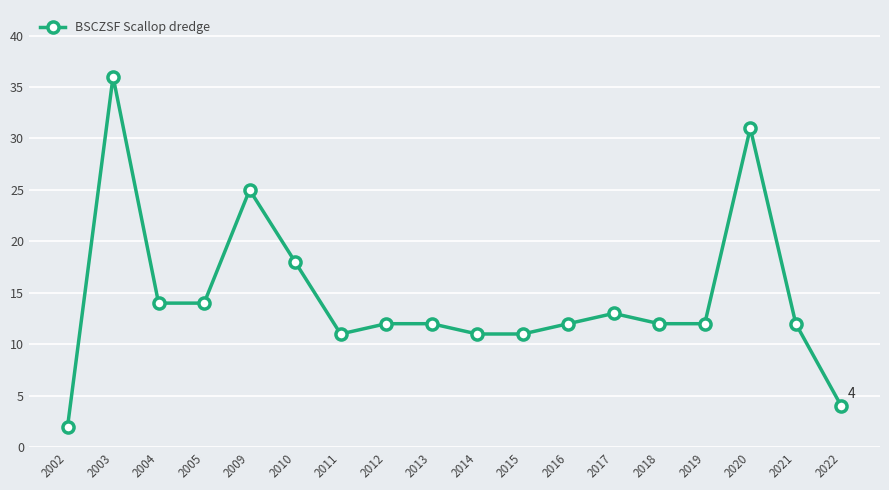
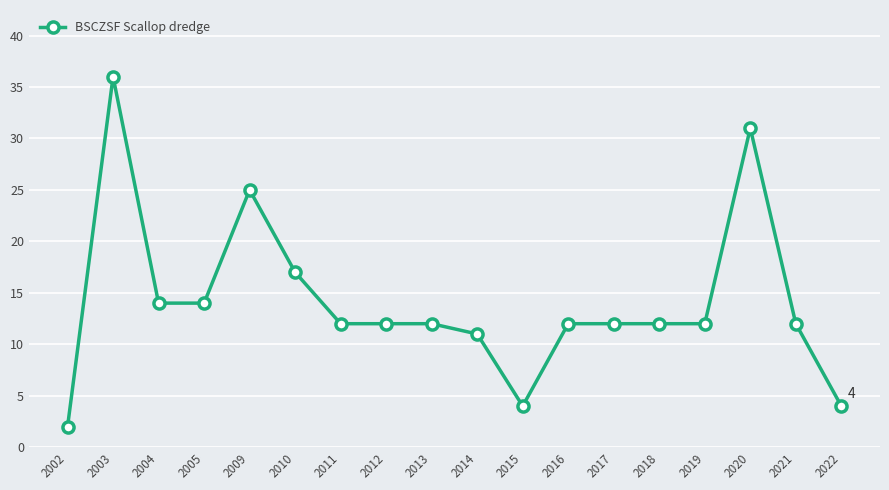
2010: 18 -> 17
2011: 11 -> 12
2015: 11 -> 4
2017: 13 -> 12
